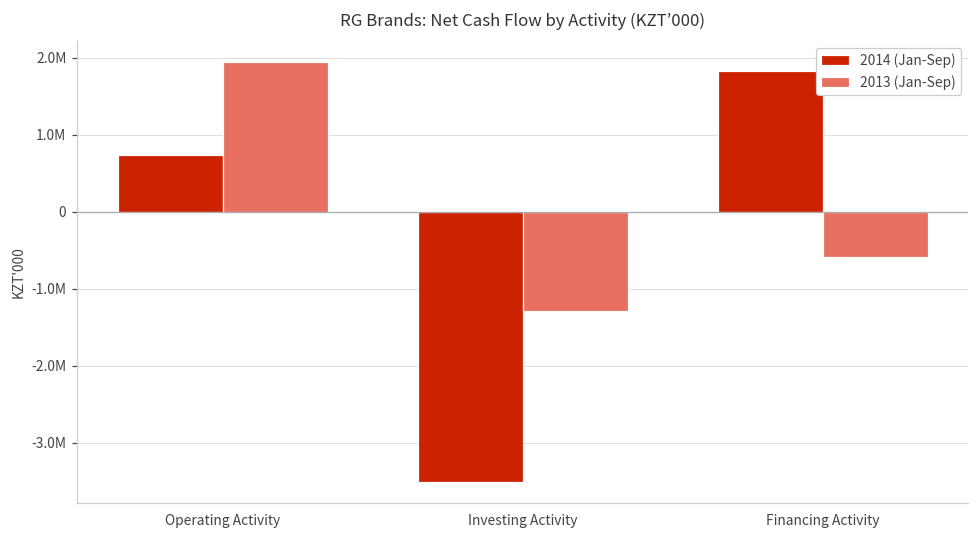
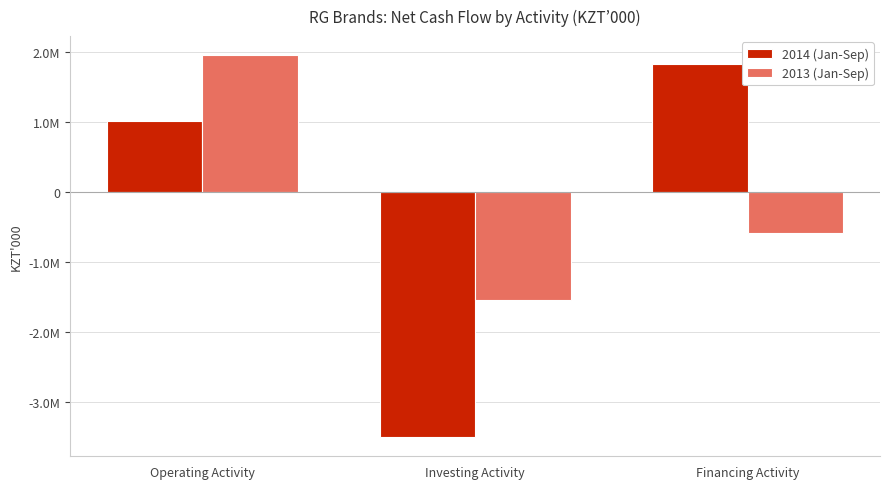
2014 (Jan-Sep), Operating Activity: 700000 -> 1000000
2013 (Jan-Sep), Investing Activity: -1300000 -> -1500000
